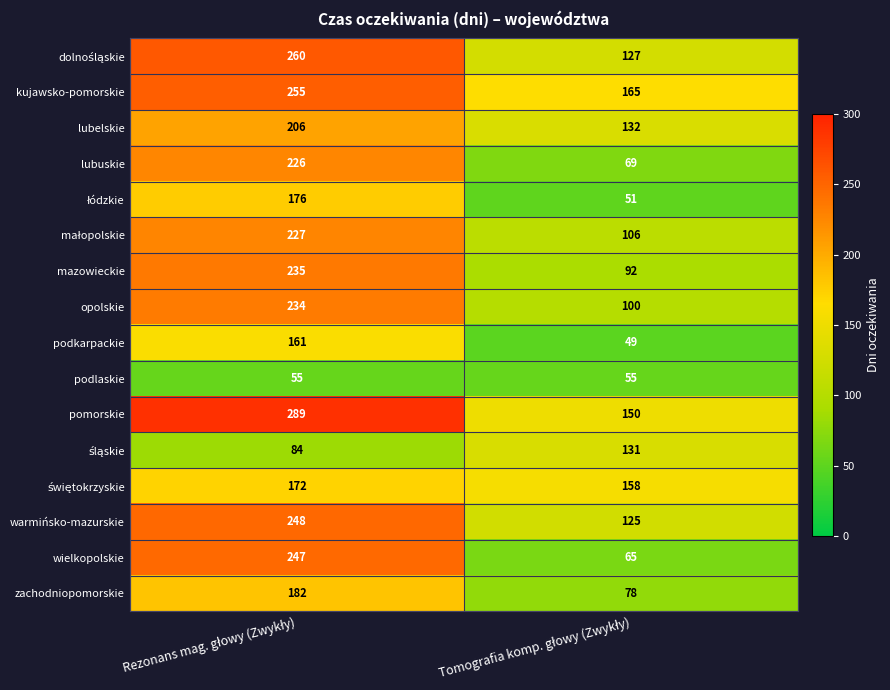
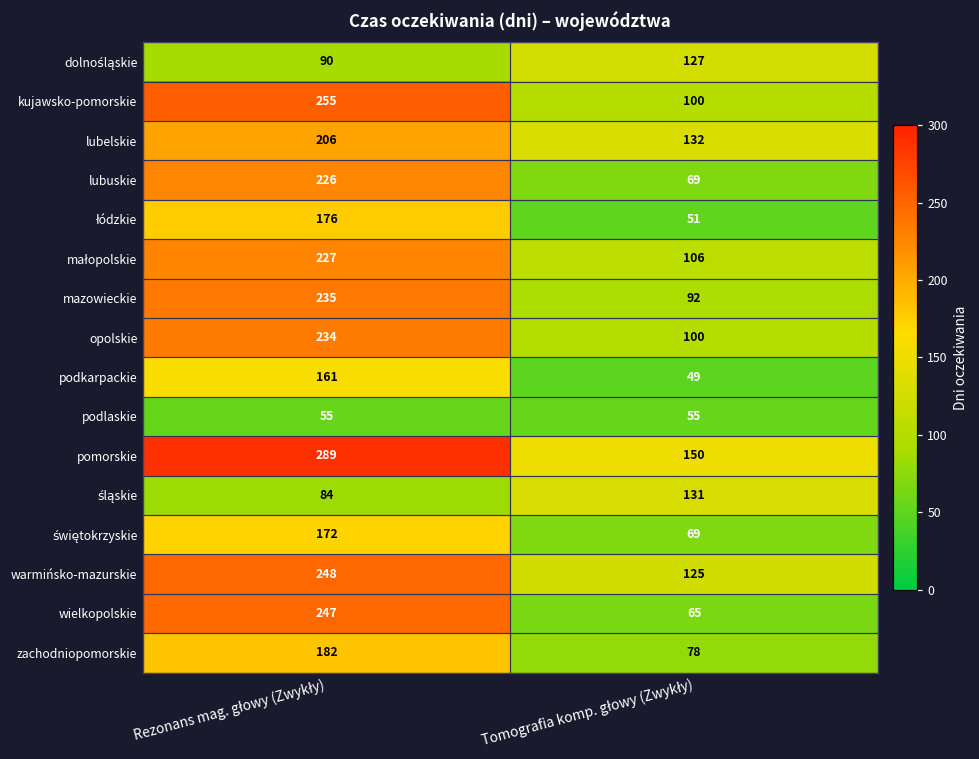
dolnośląskie, Rezonans mag. głowy (Zwykły): 260 -> 90
kujawsko-pomorskie, Tomografia komp. głowy (Zwykły): 165 -> 100
świętokrzyskie, Tomografia komp. głowy (Zwykły): 158 -> 69
